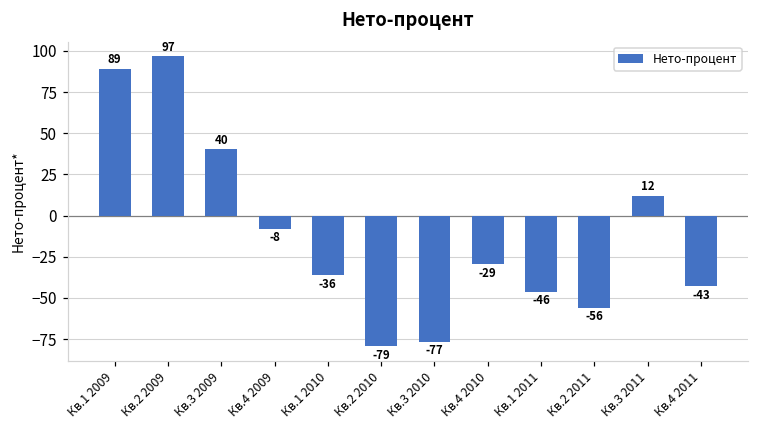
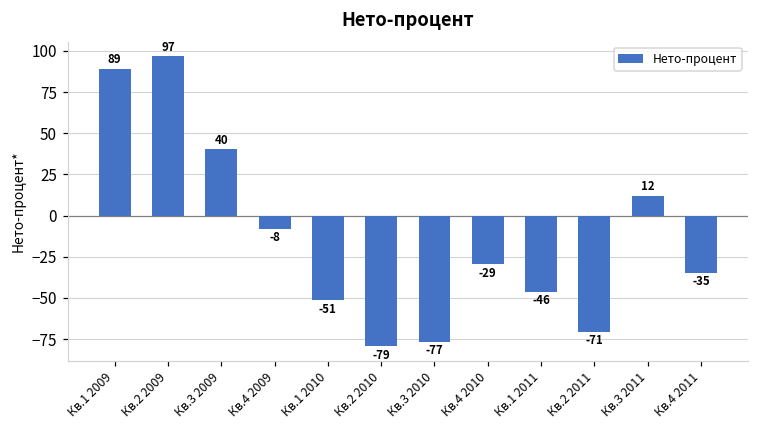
Кв.1 2010: -36 -> -51
Кв.2 2011: -56 -> -71
Кв.4 2011: -43 -> -35
